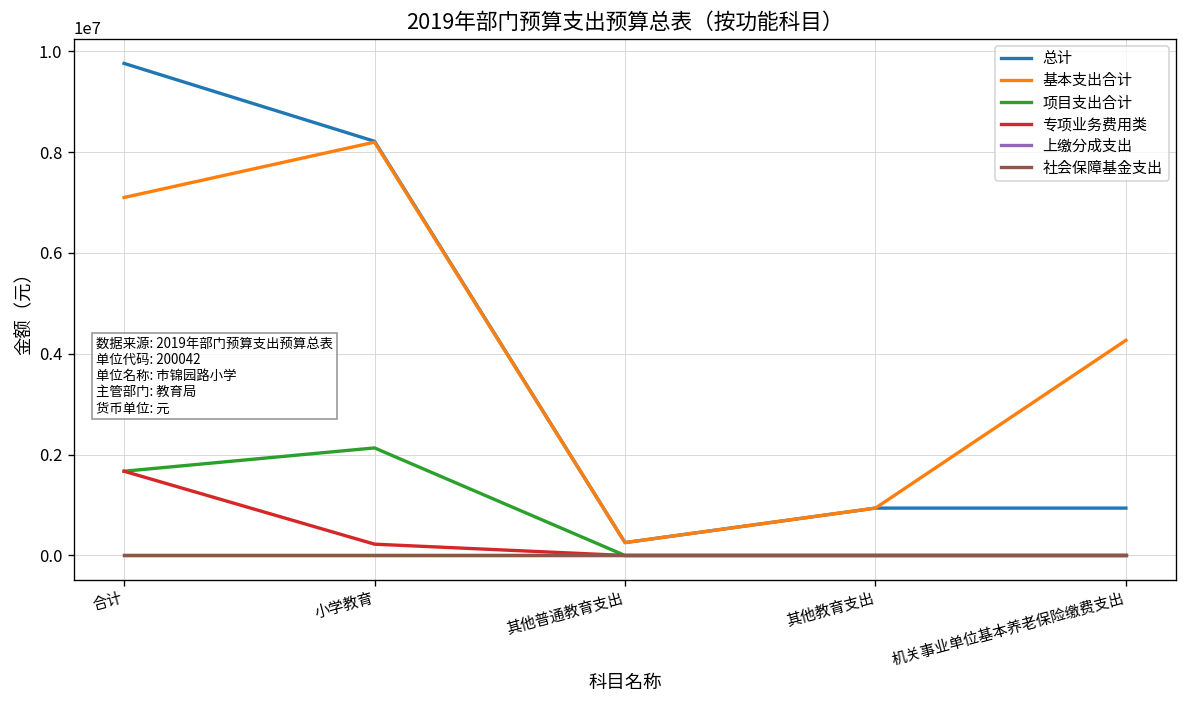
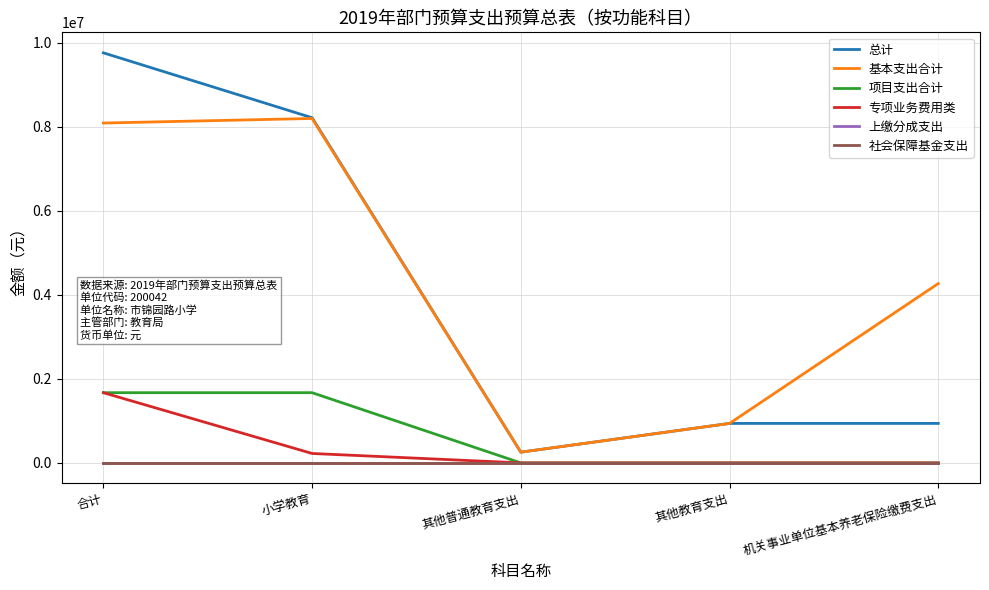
基本支出合计, 合计: 7100000 -> 8100000
项目支出合计, 小学教育: 2100000 -> 1700000
